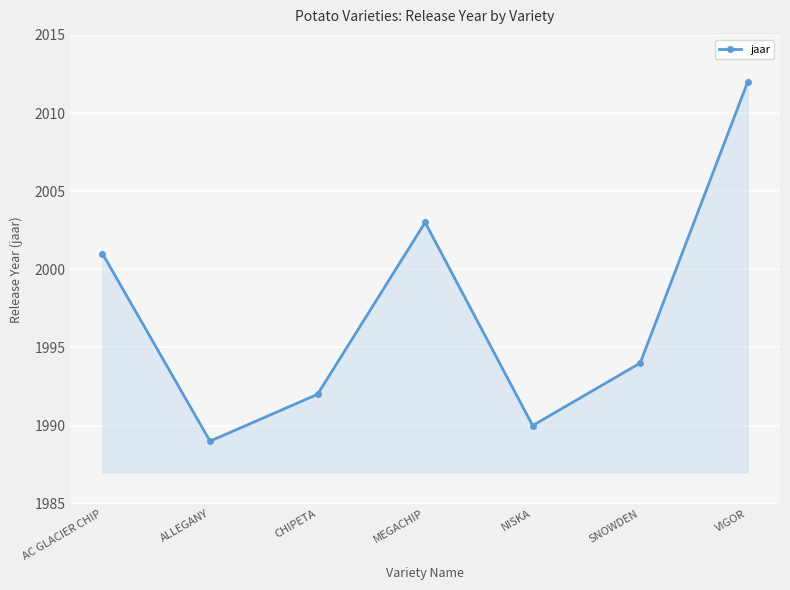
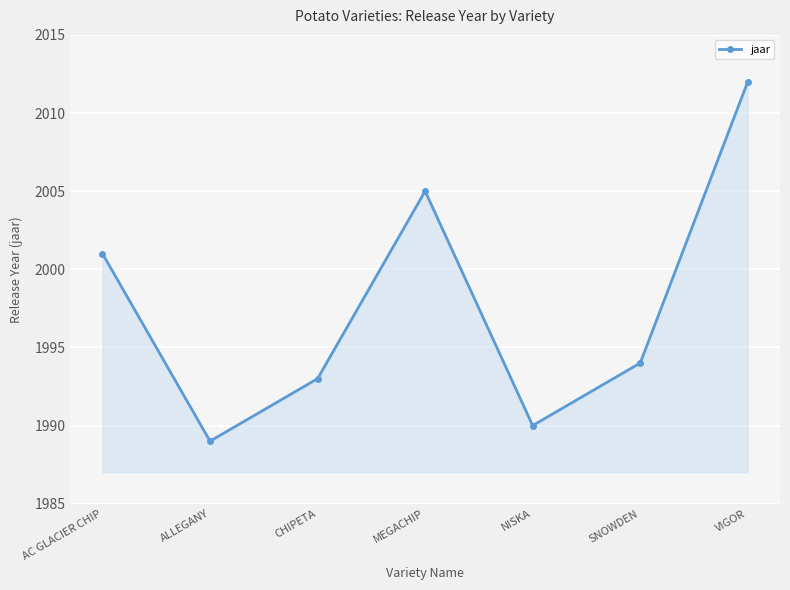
CHIPETA: 1992 -> 1993
MEGACHIP: 2003 -> 2005
